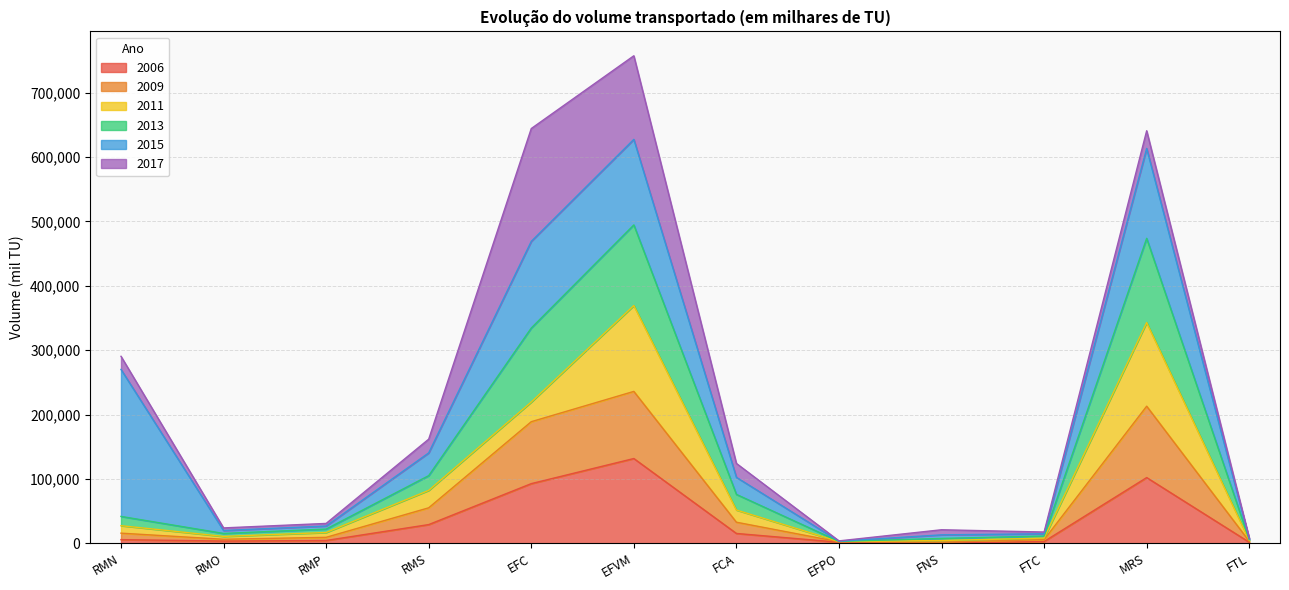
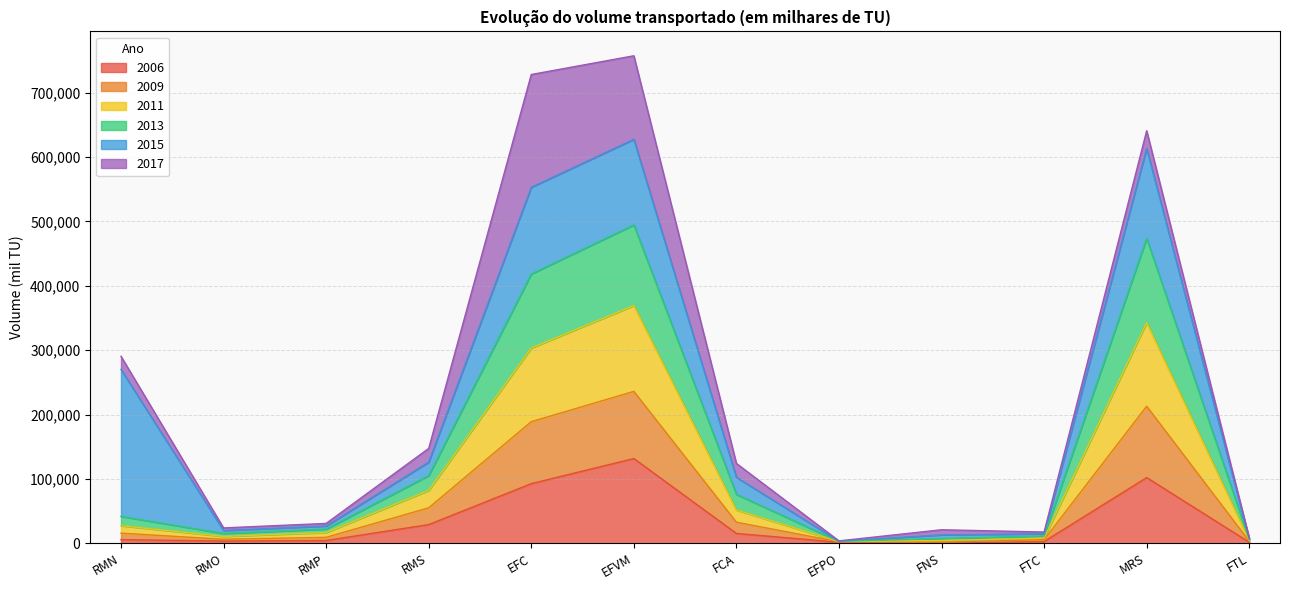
2015, RMS: 40,000 -> 20,000
2011, EFC: 30,000 -> 110,000
